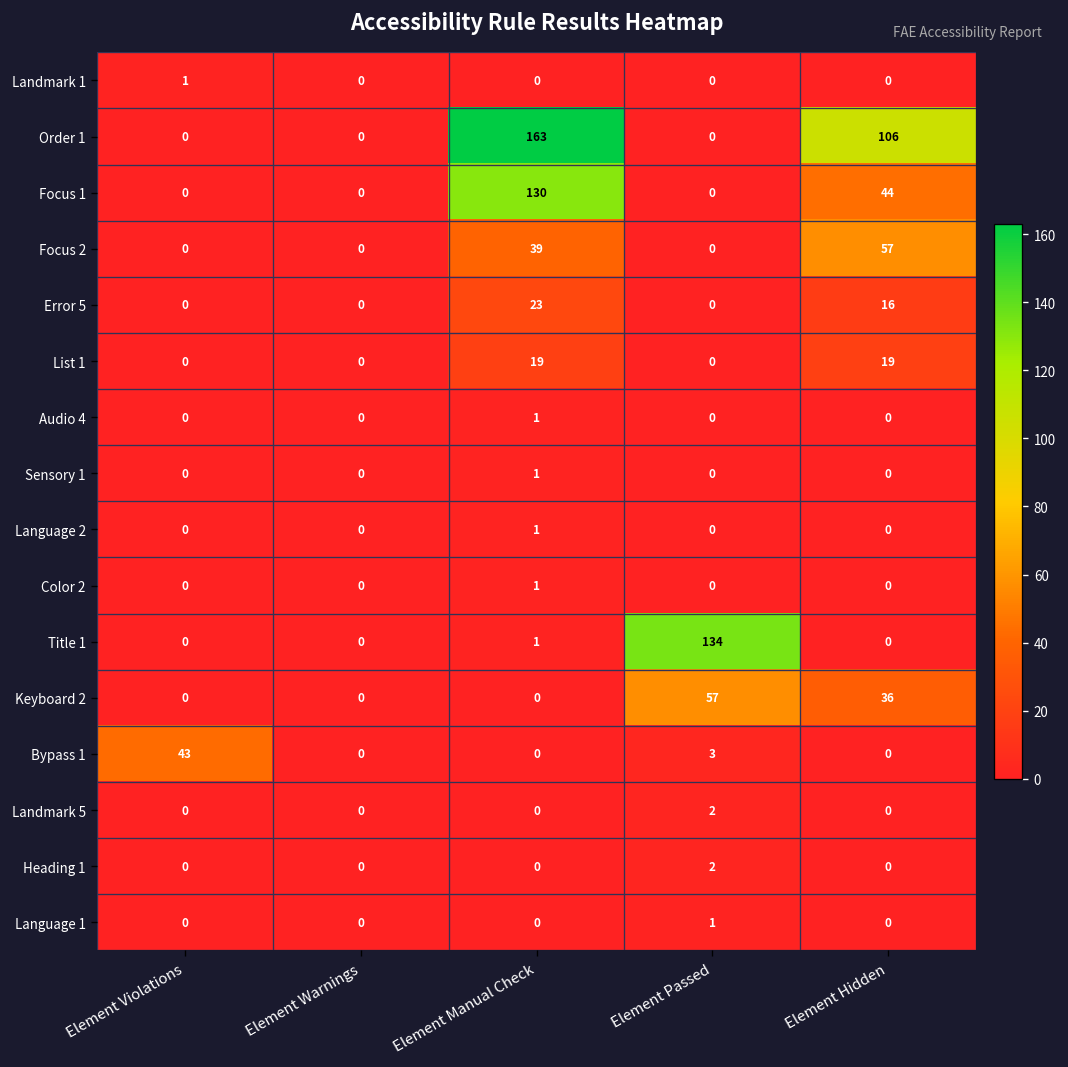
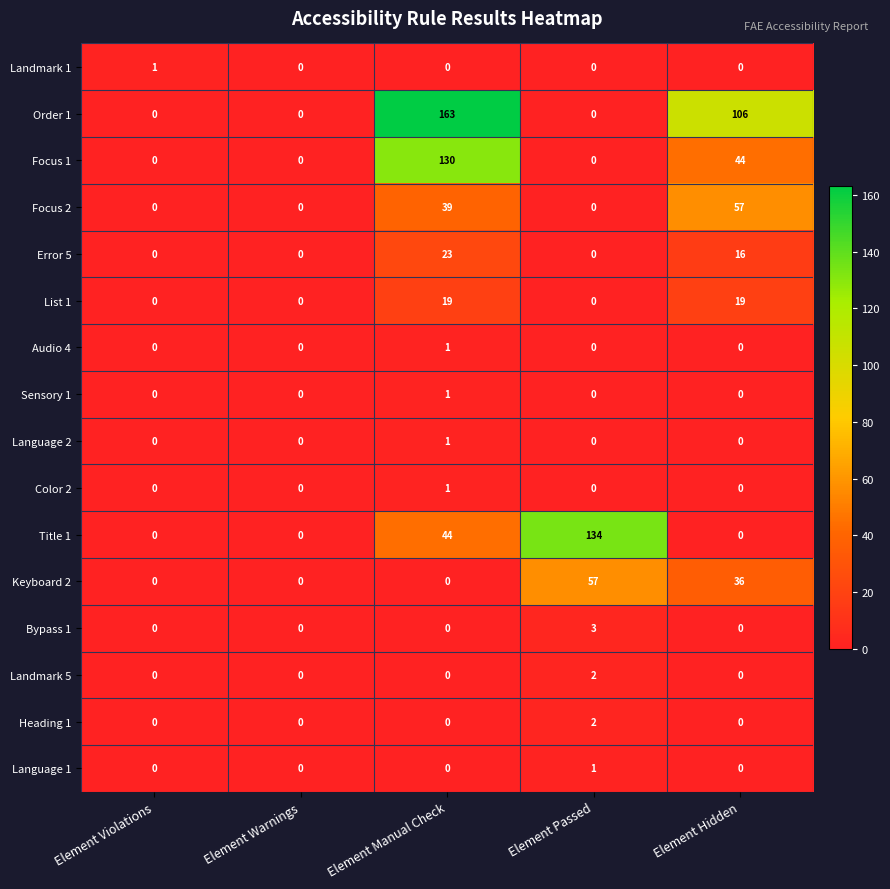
Title 1, Element Manual Check: 1 -> 44
Bypass 1, Element Violations: 43 -> 0
